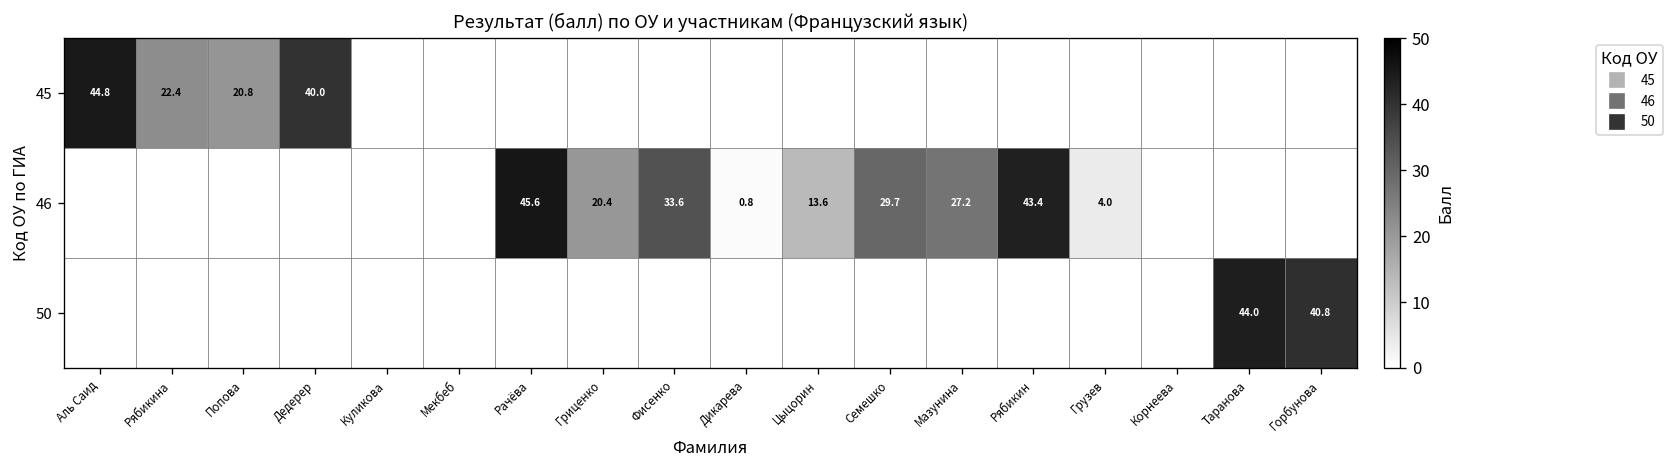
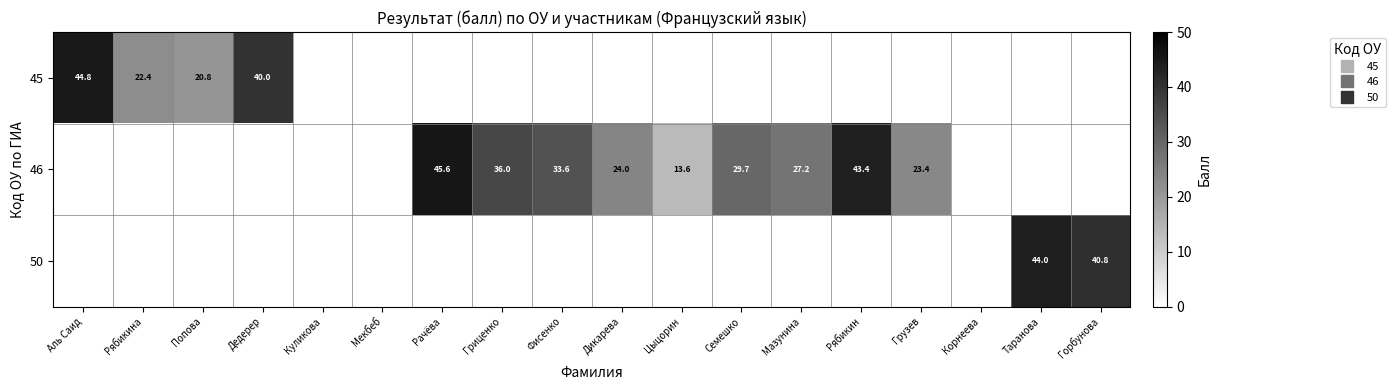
46, Гриценко: 20.4 -> 36.0
46, Дикарева: 0.8 -> 24.0
46, Грузев: 4.0 -> 23.4
